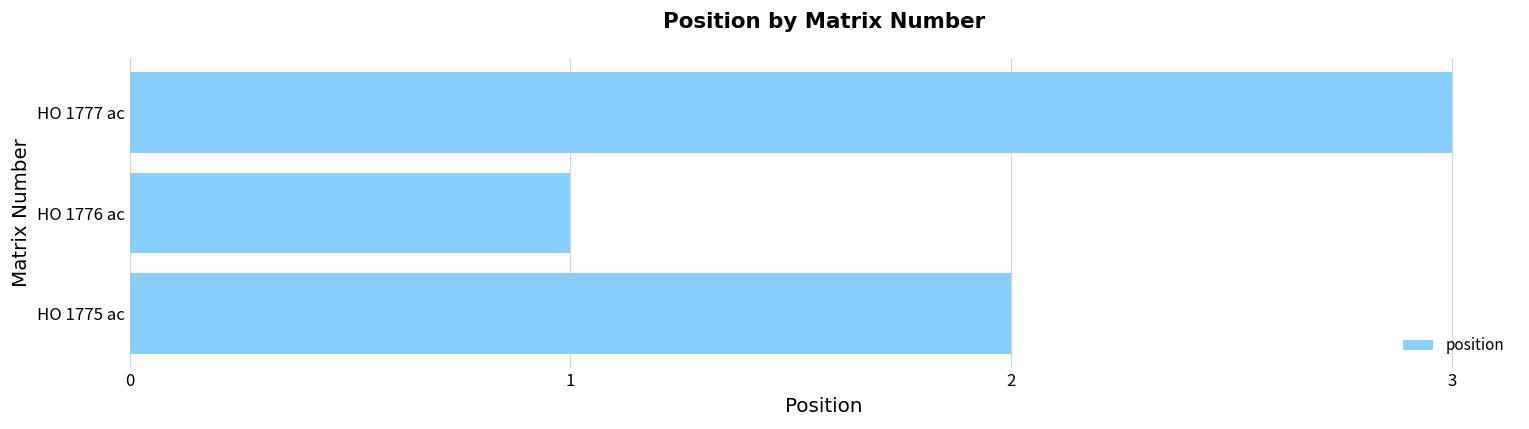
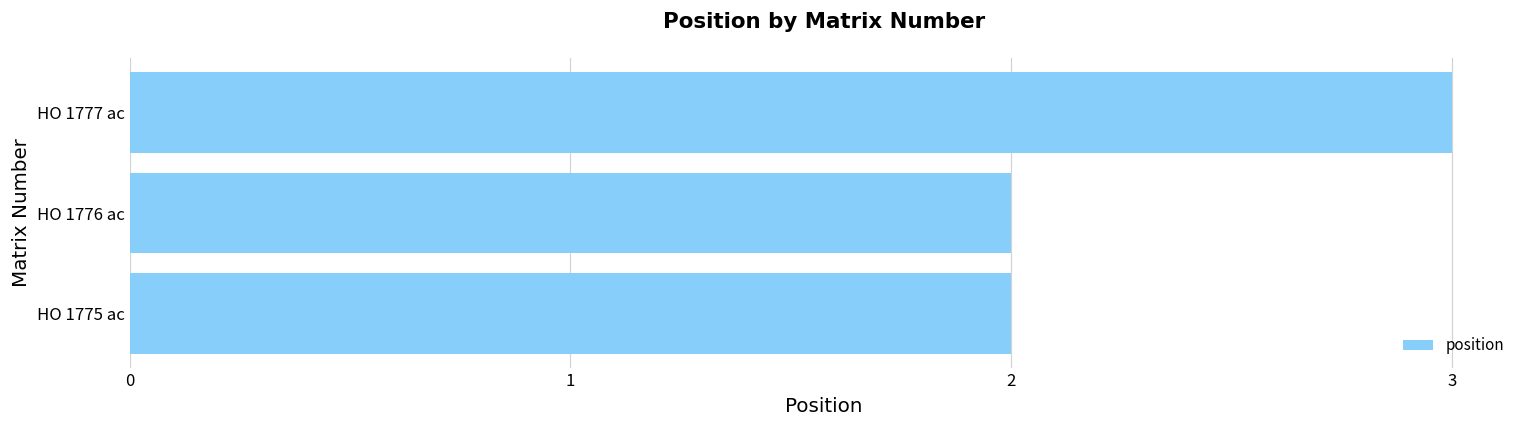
HO 1776 ac: 1 -> 2
